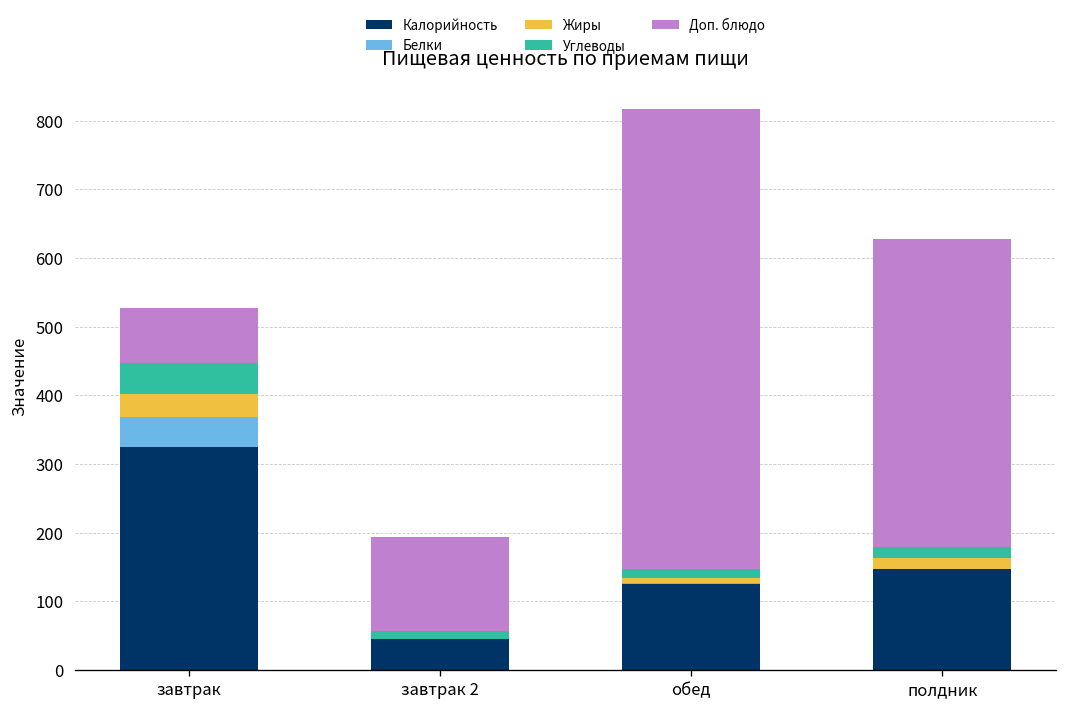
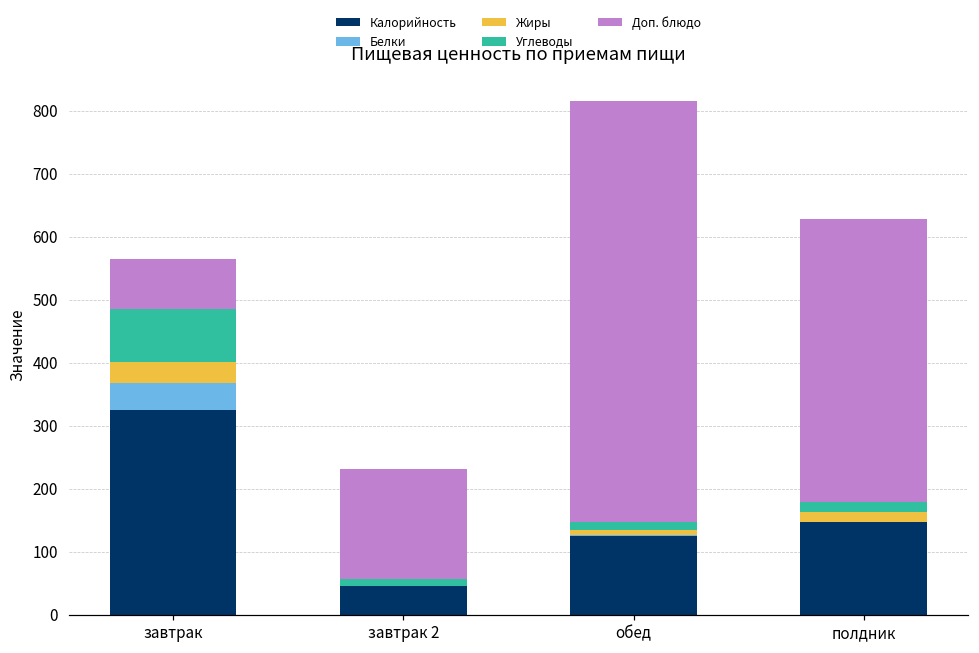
Углеводы, завтрак: 50 -> 80
Доп. блюдо, завтрак 2: 140 -> 180
